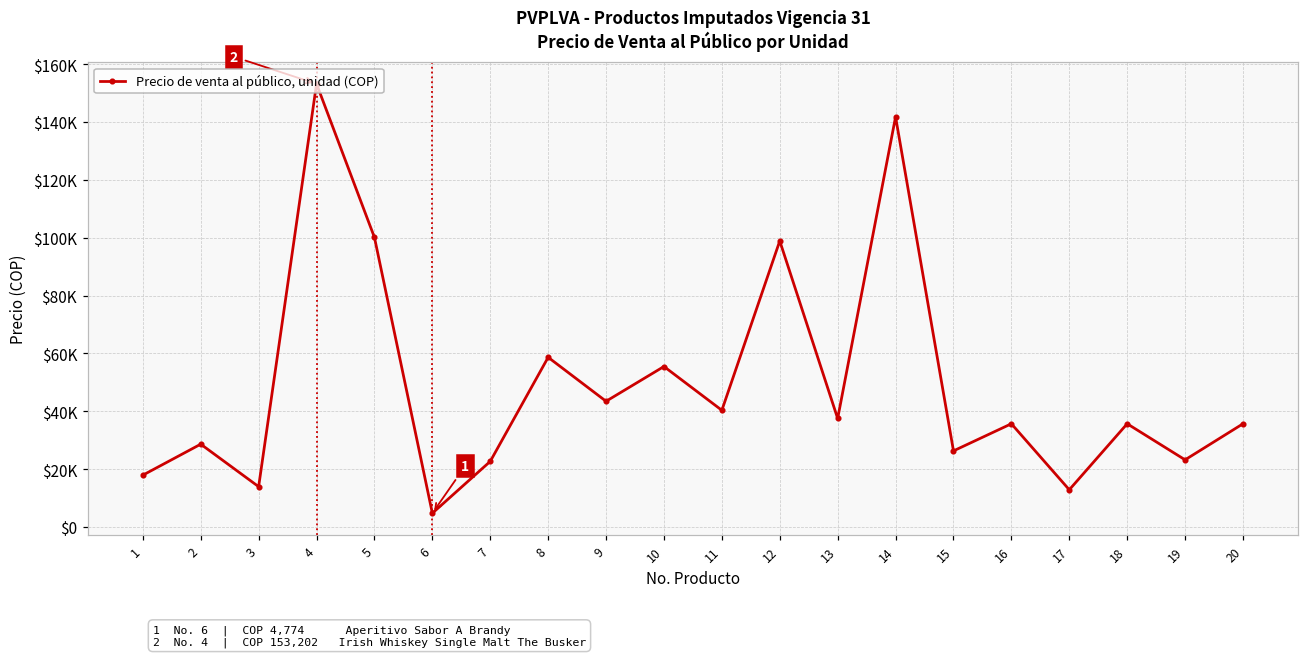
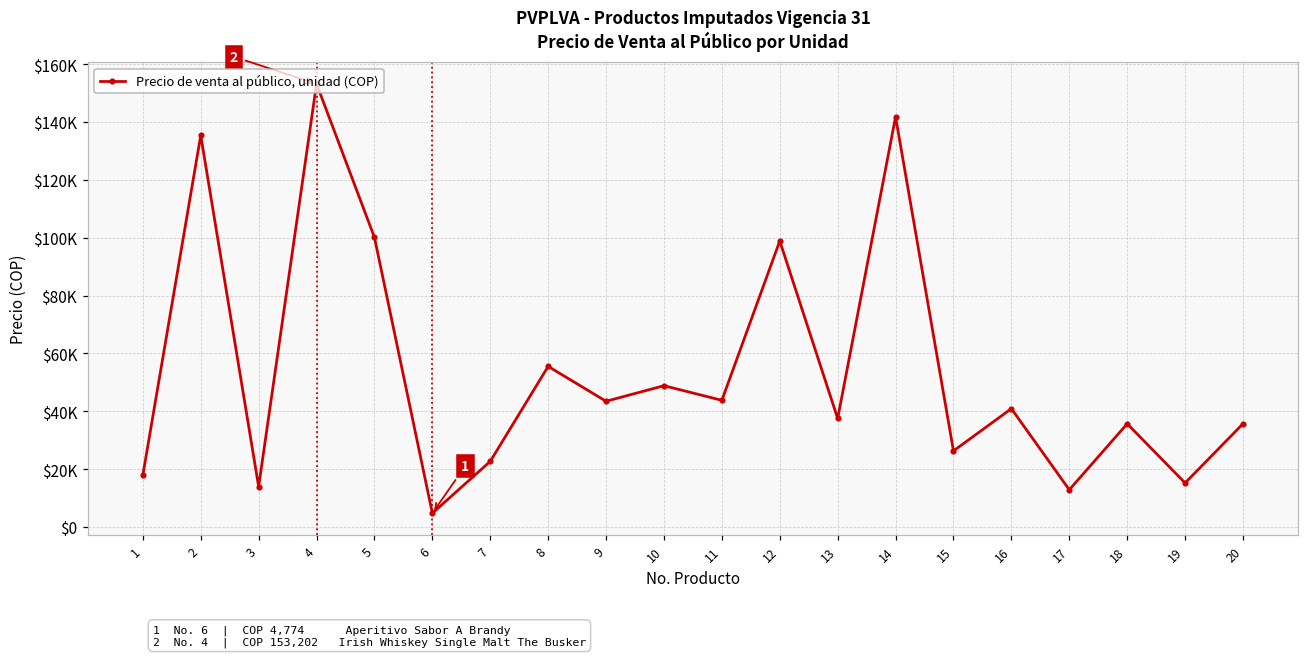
2: $29000 -> $135000
8: $59000 -> $56000
10: $55000 -> $49000
11: $40000 -> $44000
16: $36000 -> $41000
19: $23000 -> $15000
